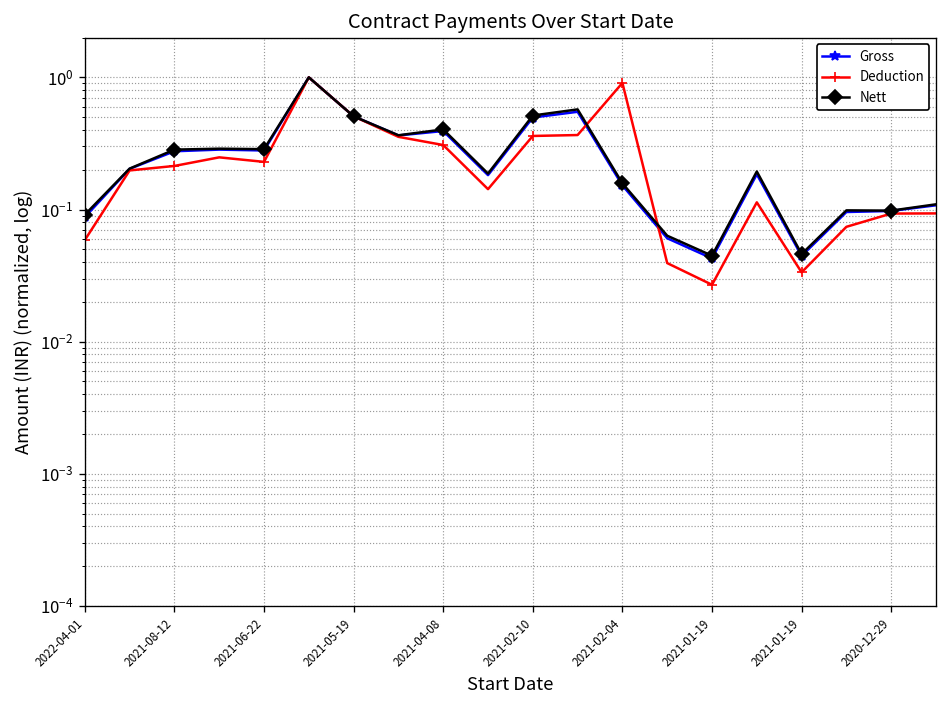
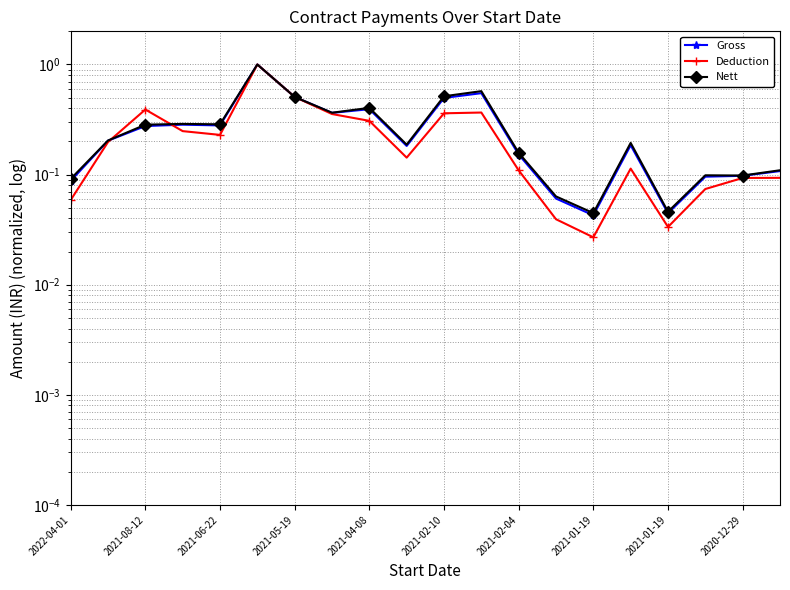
Deduction, 2021-08-12: 0.21 -> 0.39
Deduction, 2021-02-04: 0.9 -> 0.11
